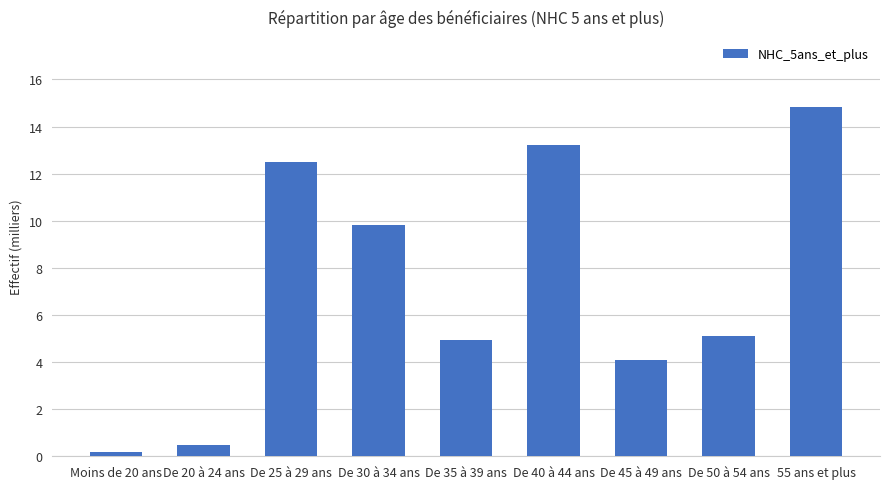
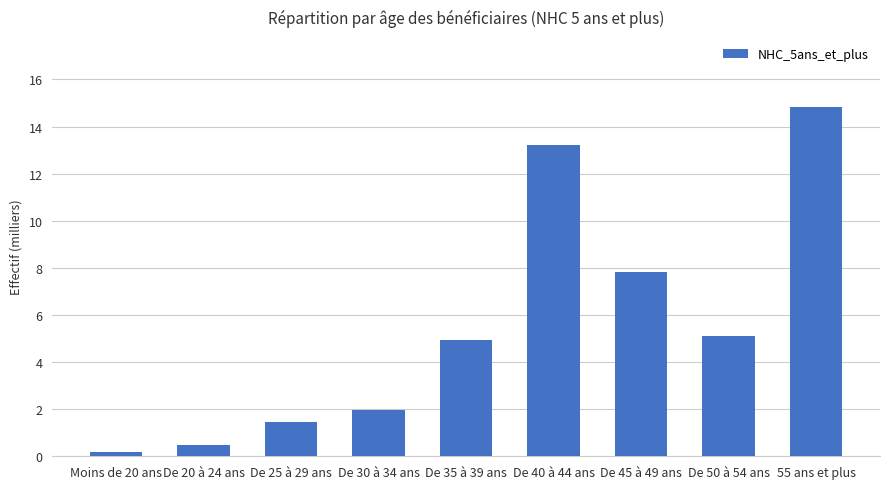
De 25 à 29 ans: 12.5 -> 1.4
De 30 à 34 ans: 9.8 -> 2.0
De 45 à 49 ans: 4.1 -> 7.8
